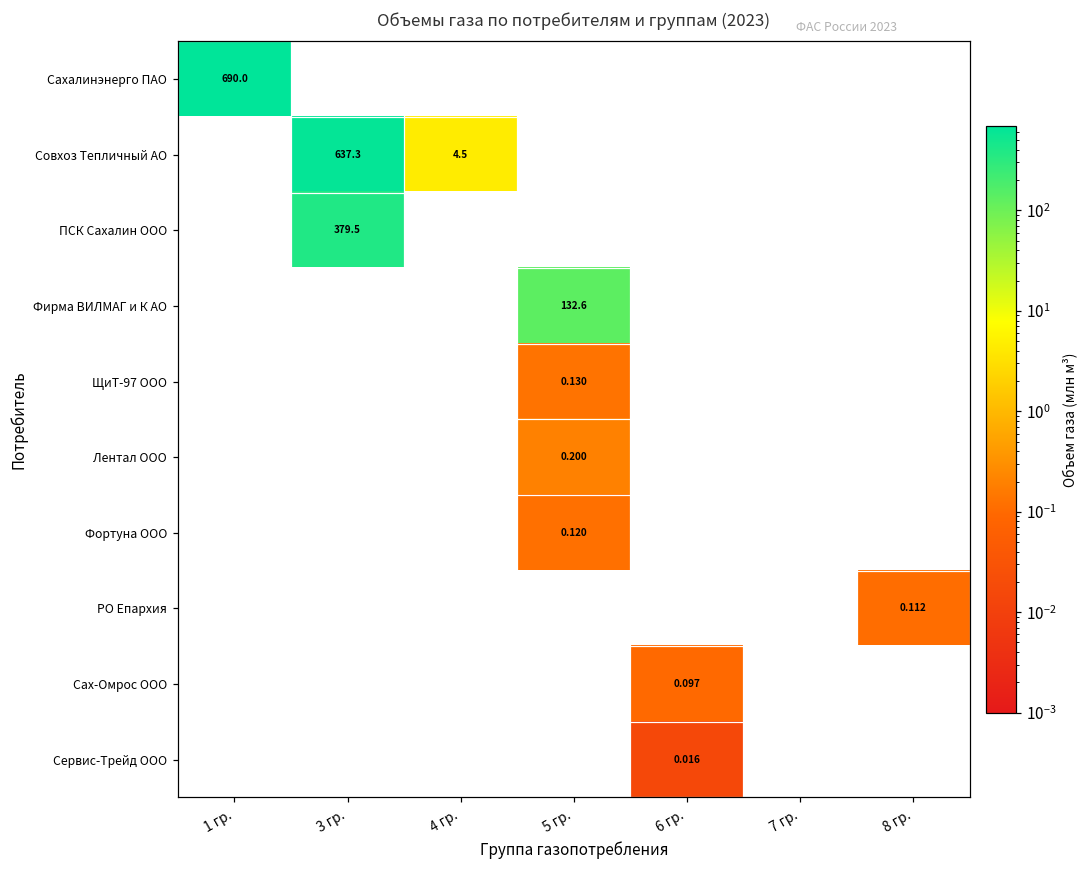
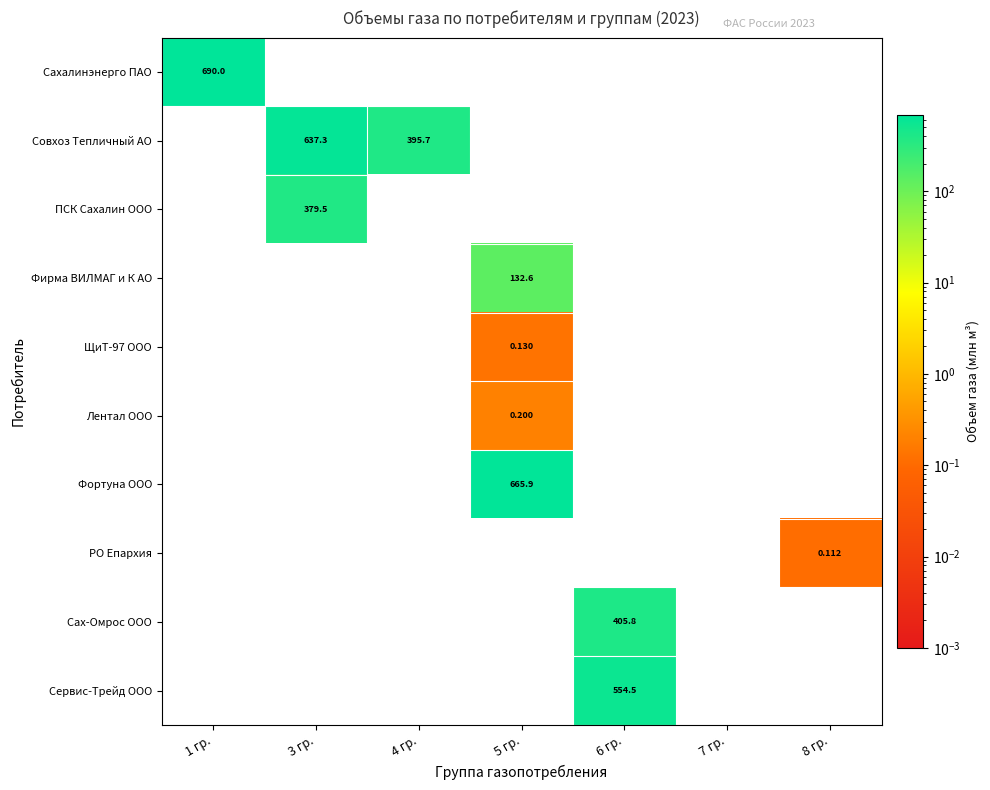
Совхоз Тепличный АО, 4 гр.: 4.5 -> 395.7
Фортуна ООО, 5 гр.: 0.120 -> 665.9
Сах-Омрос ООО, 6 гр.: 0.097 -> 405.8
Сервис-Трейд ООО, 6 гр.: 0.016 -> 554.5
